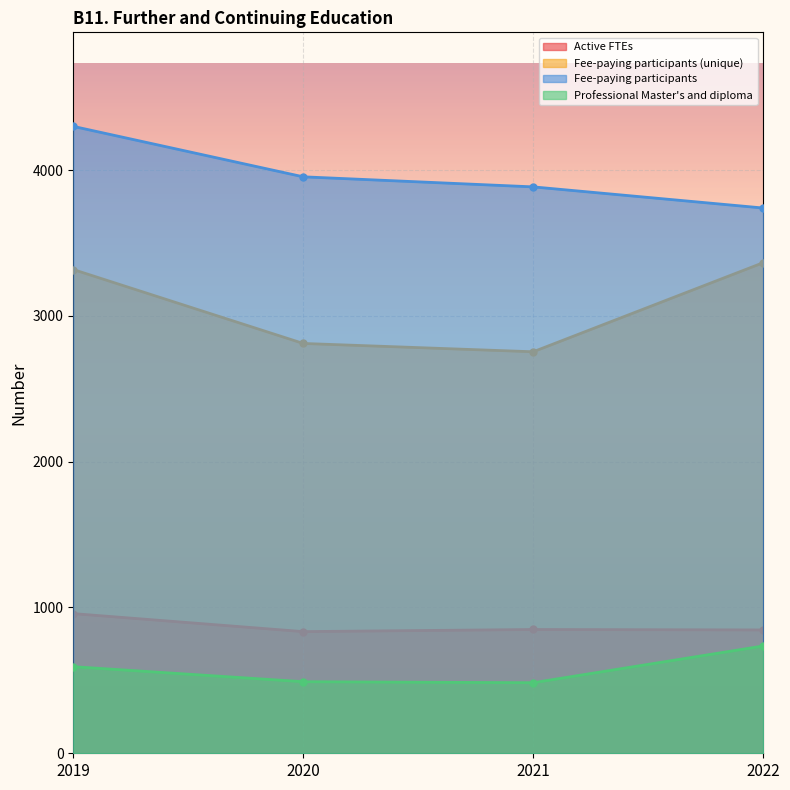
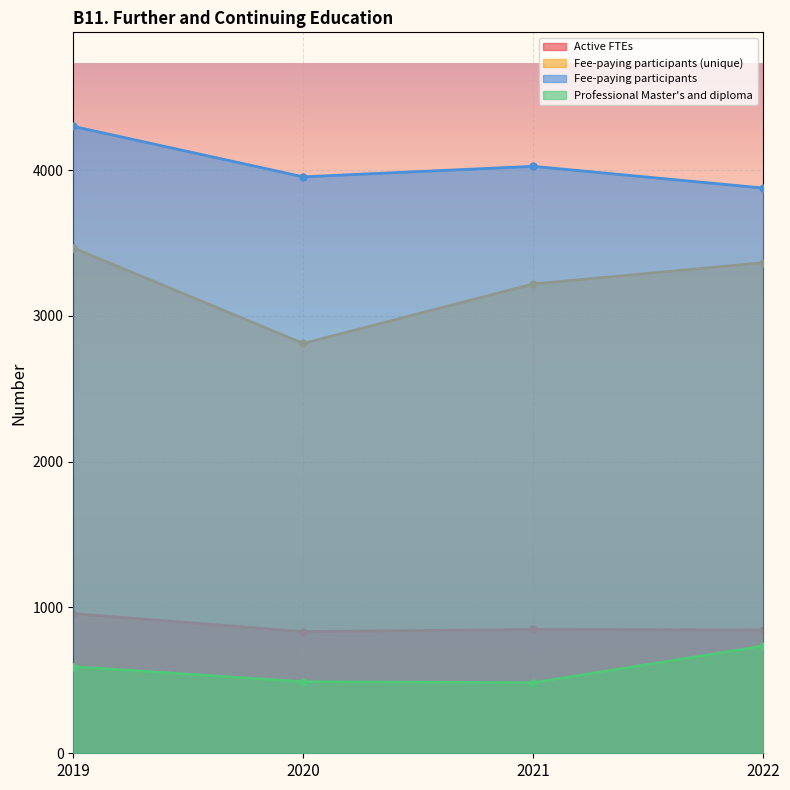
Fee-paying participants (unique), 2019: 3320 -> 3470
Fee-paying participants (unique), 2021: 2750 -> 3220
Fee-paying participants, 2021: 3890 -> 4030
Fee-paying participants, 2022: 3740 -> 3880
